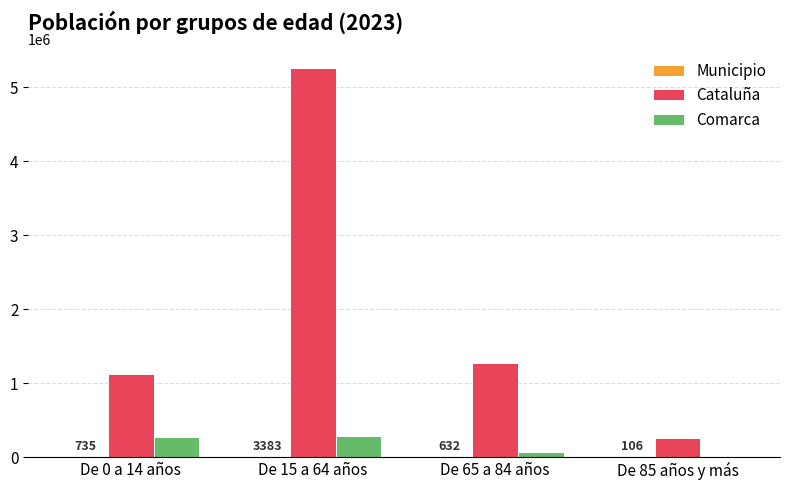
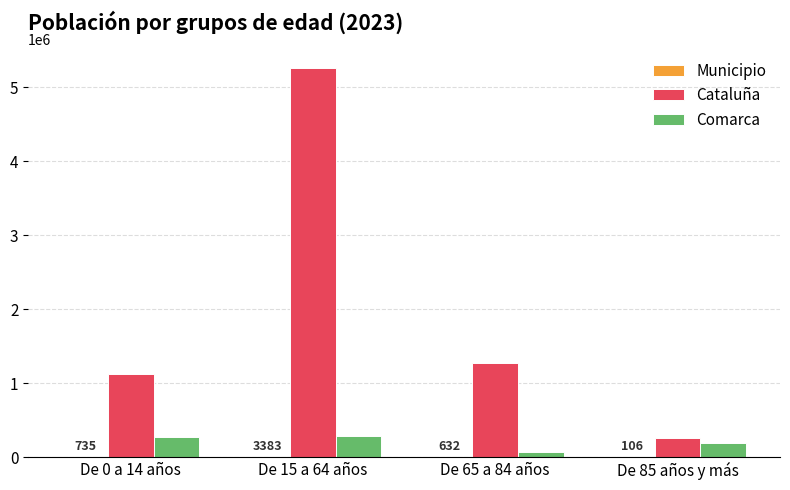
Comarca, De 85 años y más: 0 -> 200000
